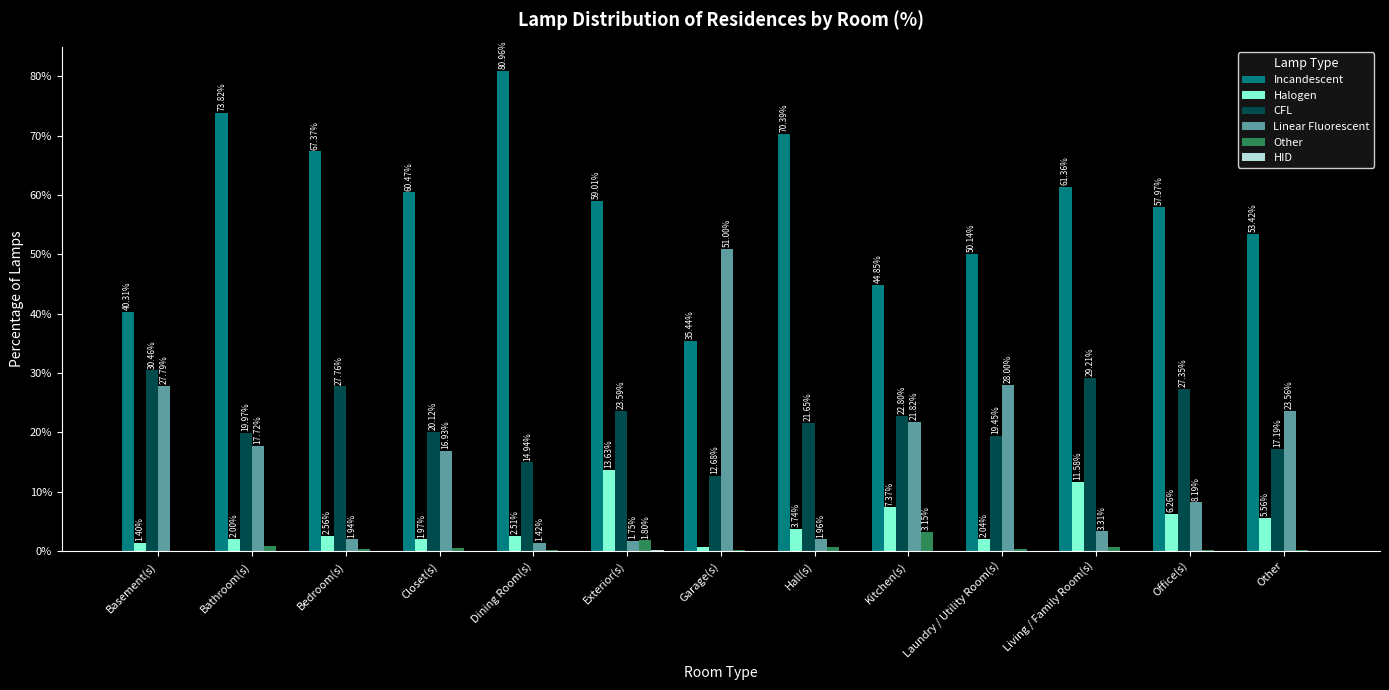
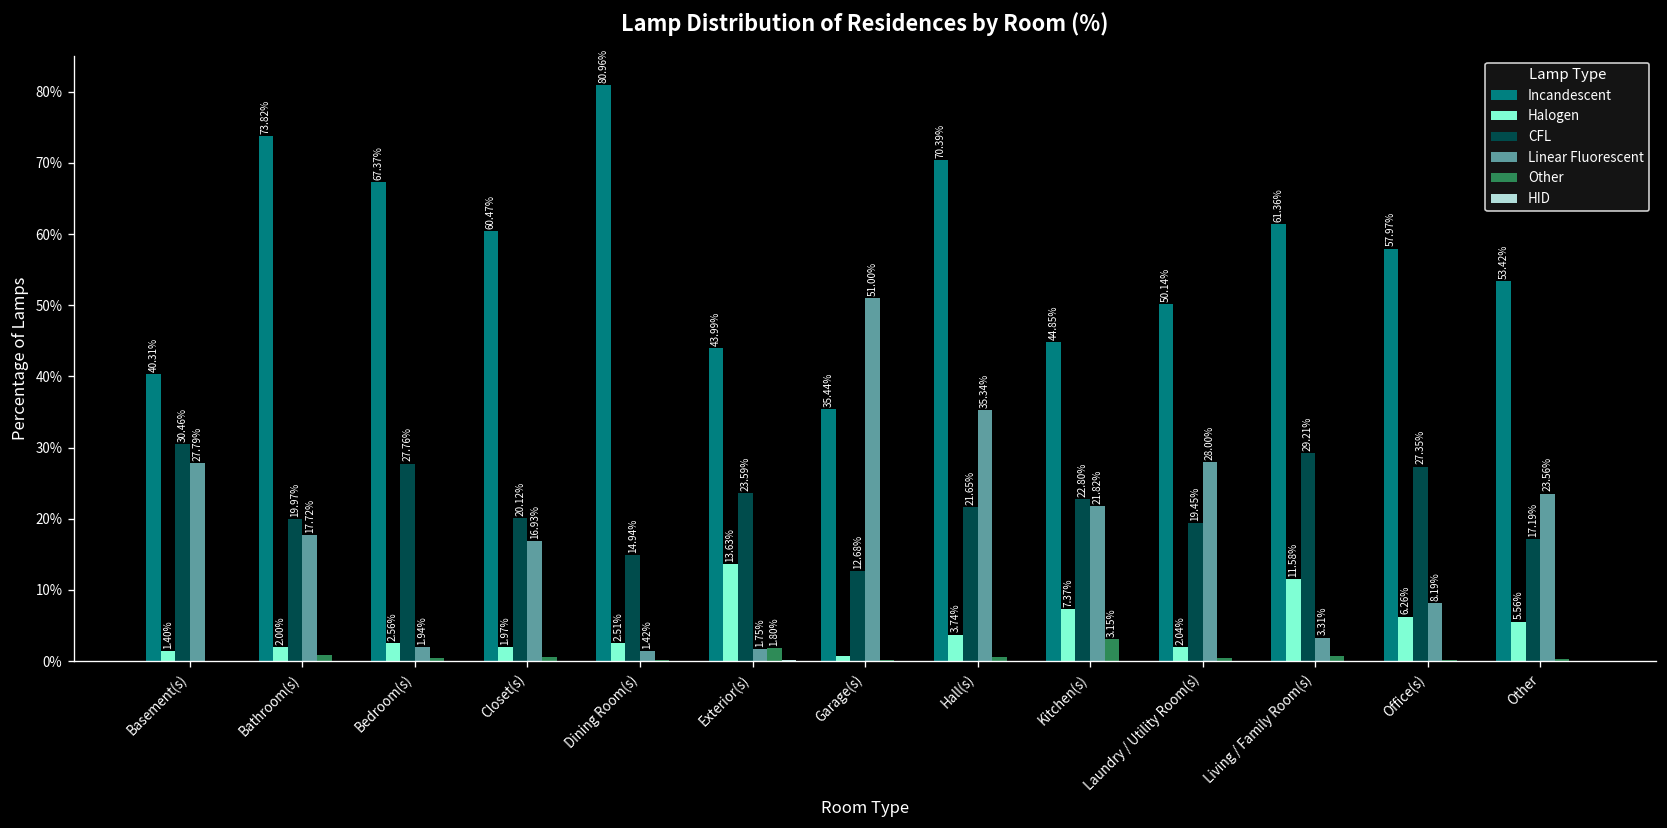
Incandescent, Exterior(s): 59.01% -> 43.99%
Linear Fluorescent, Hall(s): 1.96% -> 35.34%
